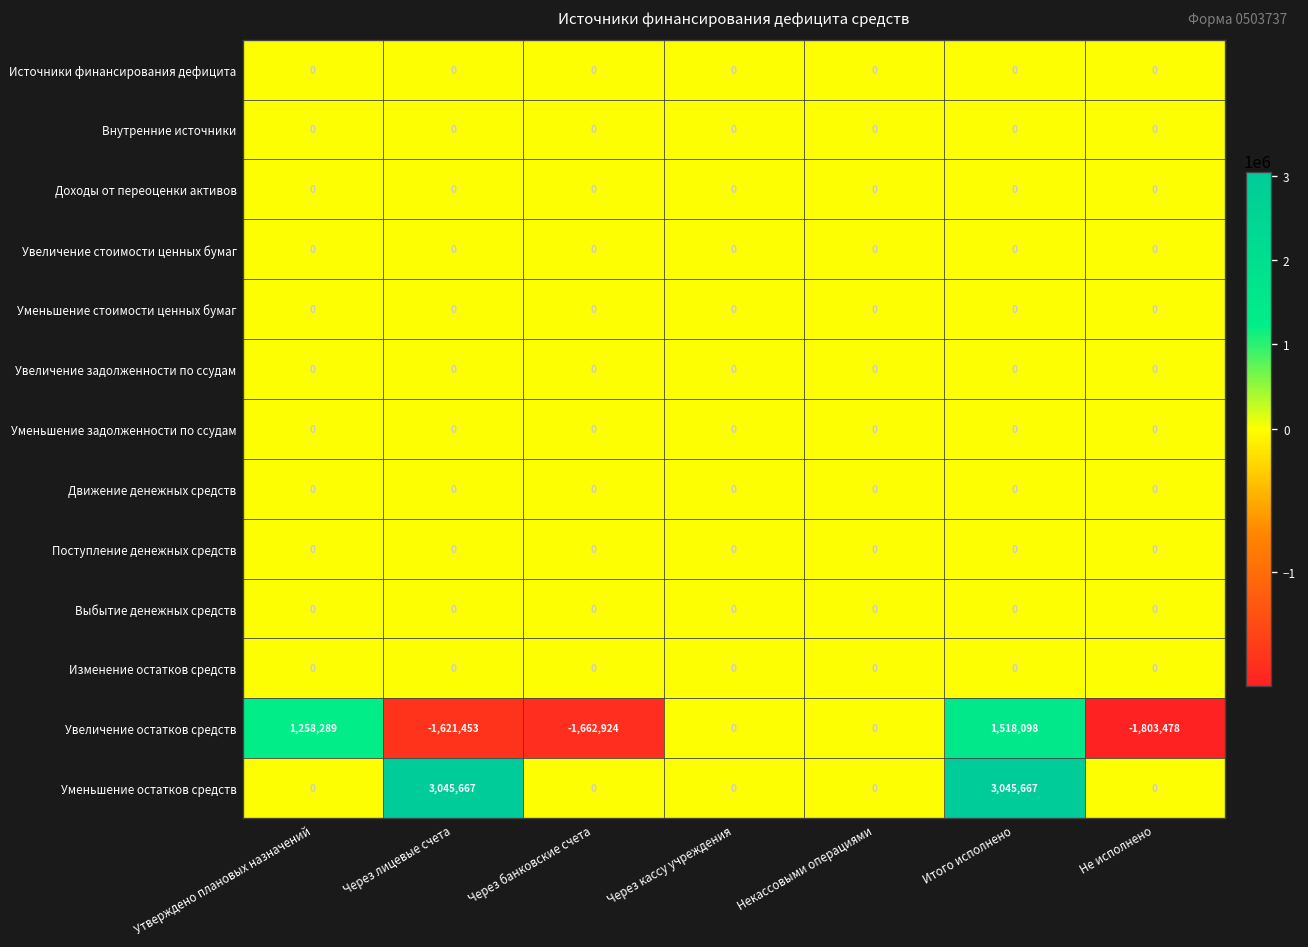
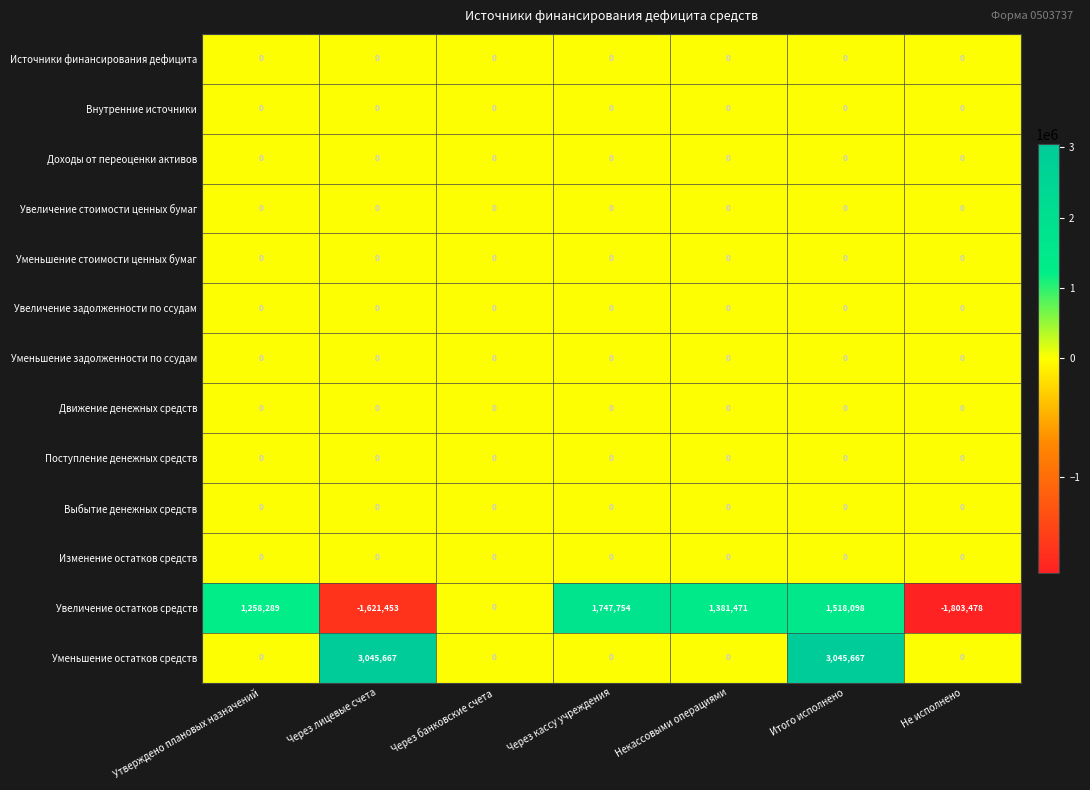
Увеличение остатков средств, Через банковские счета: -1,662,924 -> 0
Увеличение остатков средств, Через кассу учреждения: 0 -> 1,747,754
Увеличение остатков средств, Некассовыми операциями: 0 -> 1,381,471
